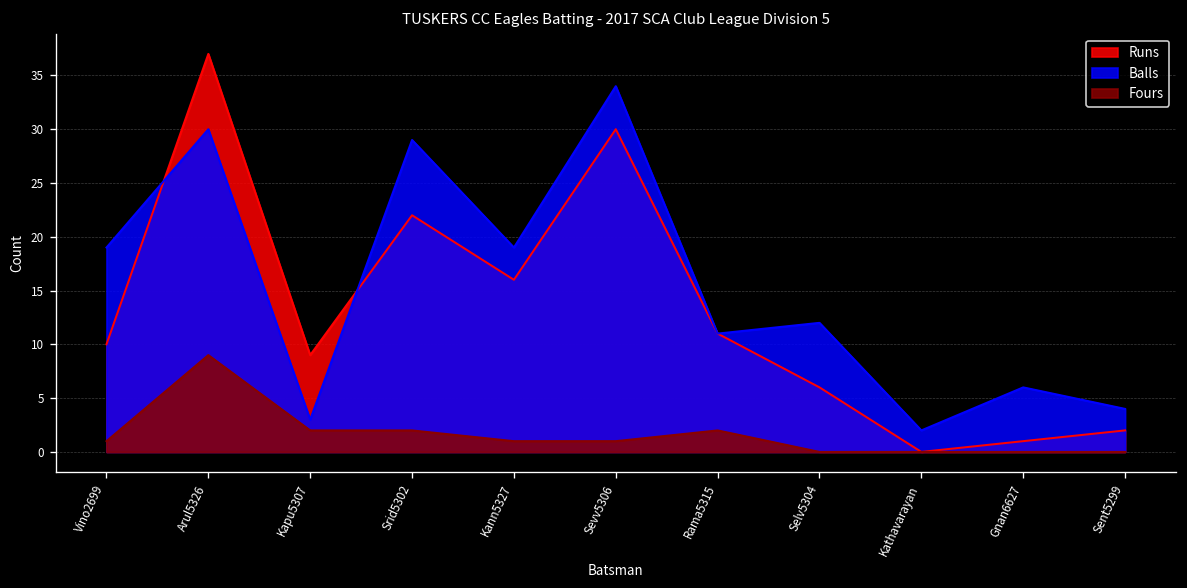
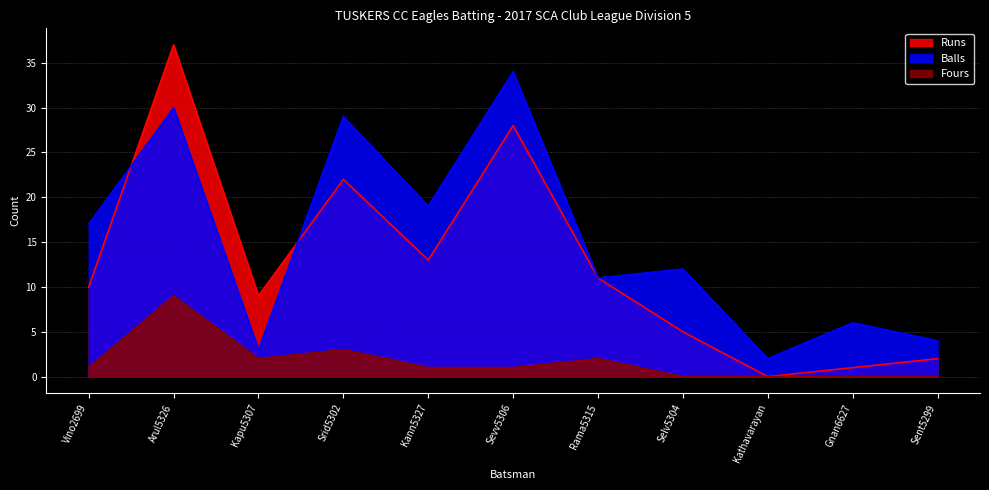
Balls, Vino2699: 19 -> 17
Fours, Srid5302: 2 -> 3
Runs, Kann5327: 16 -> 13
Runs, Sevv5306: 30 -> 28
Runs, Selv5304: 6 -> 5
